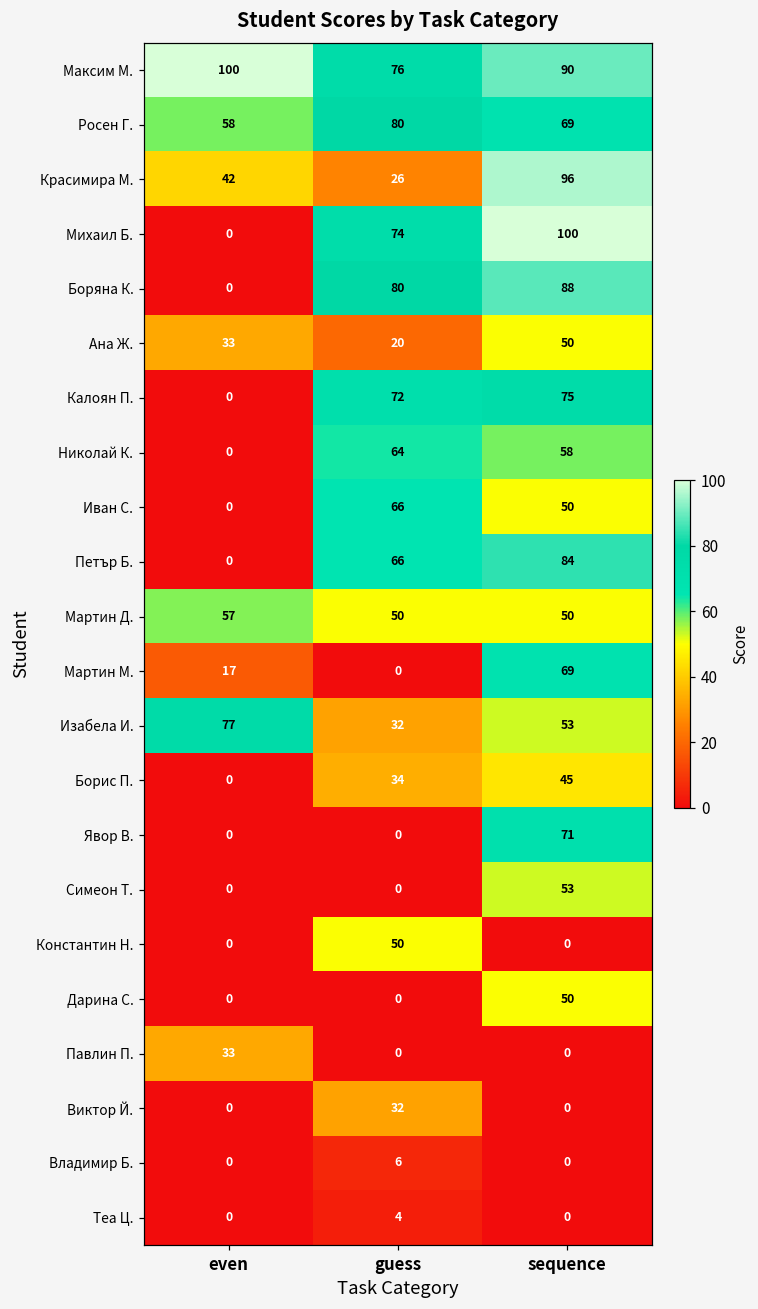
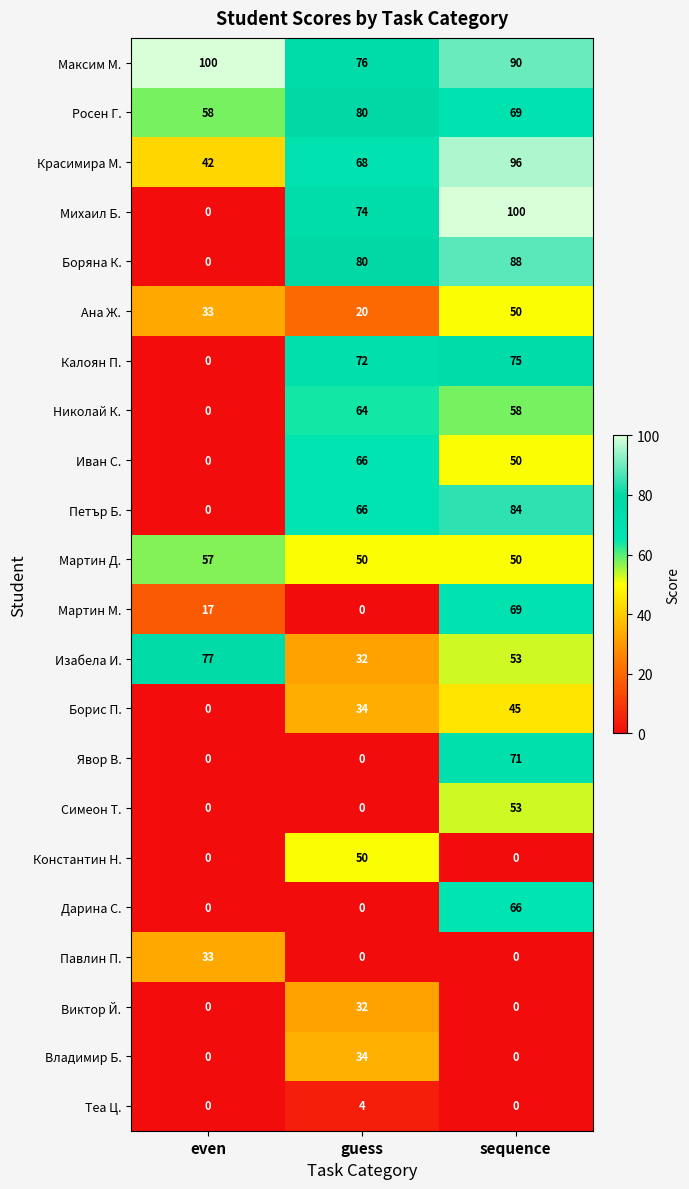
Красимира М., guess: 26 -> 68
Дарина С., sequence: 50 -> 66
Владимир Б., guess: 6 -> 34
